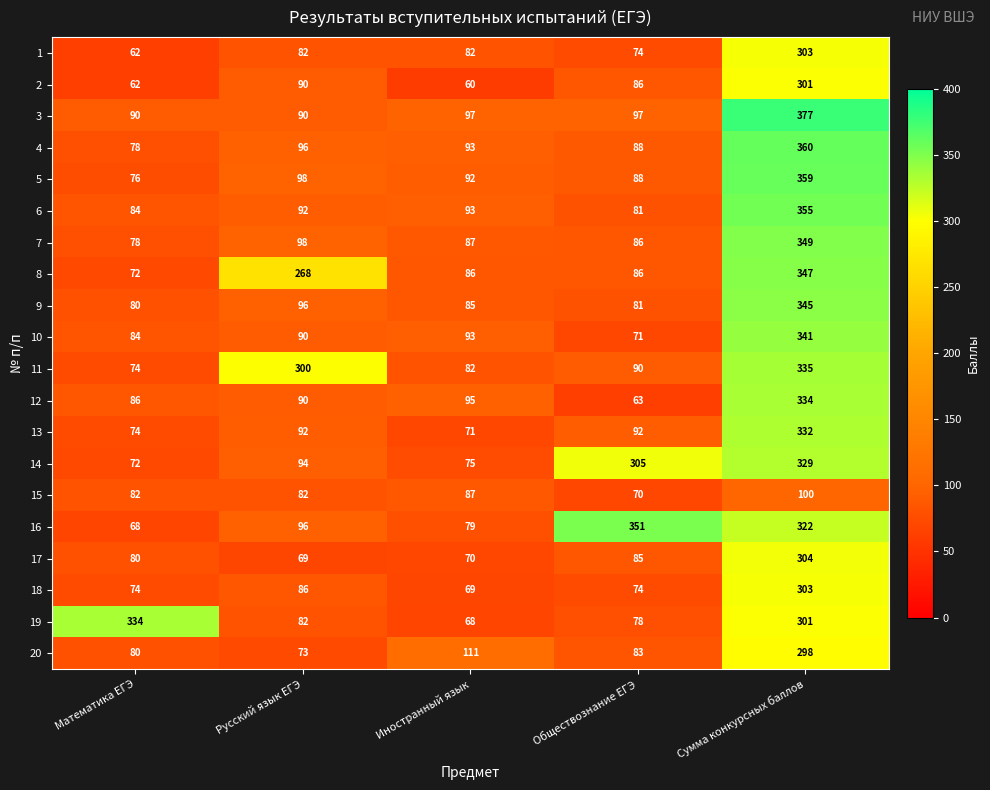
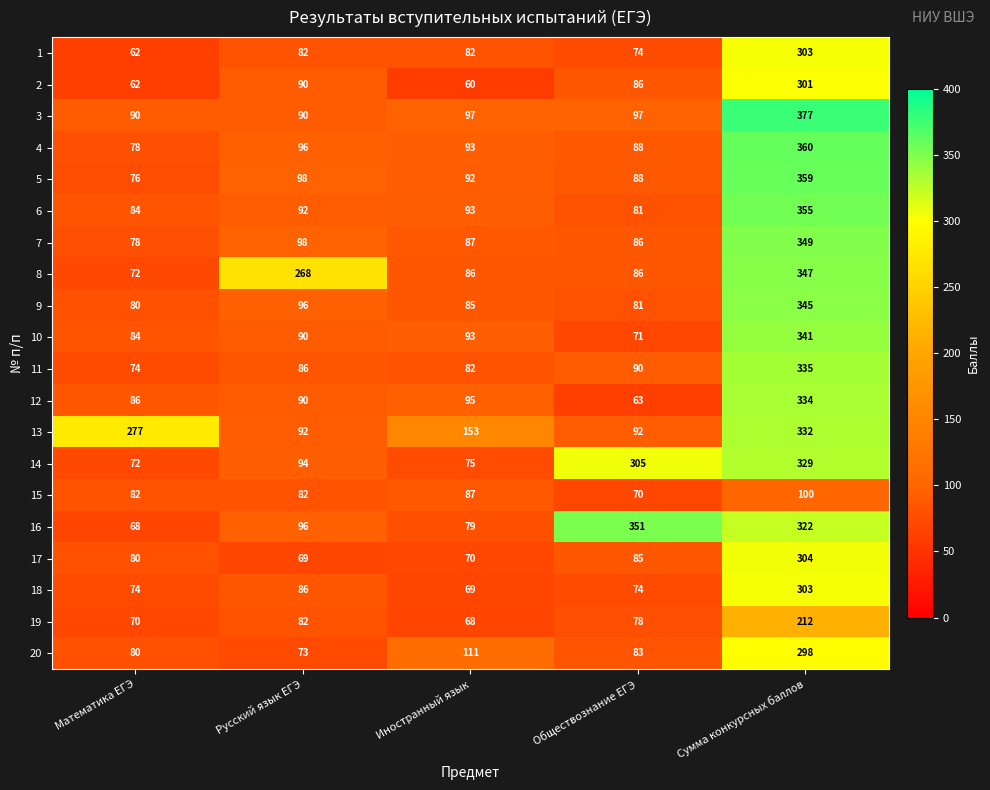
11, Русский язык ЕГЭ: 300 -> 86
13, Математика ЕГЭ: 74 -> 277
13, Иностранный язык: 71 -> 153
19, Математика ЕГЭ: 334 -> 70
19, Сумма конкурсных баллов: 301 -> 212
